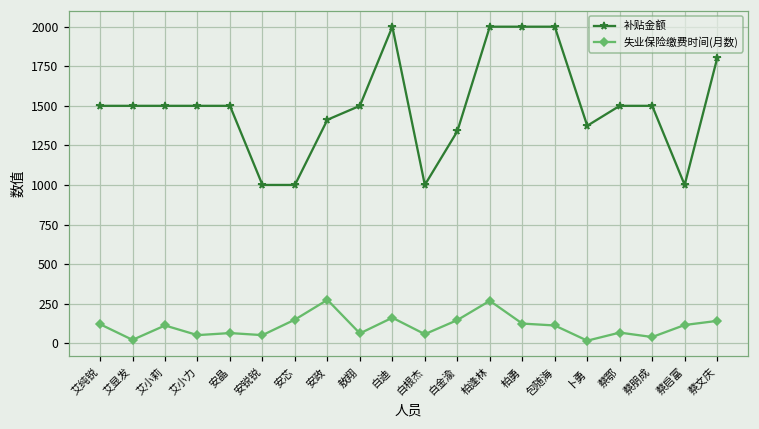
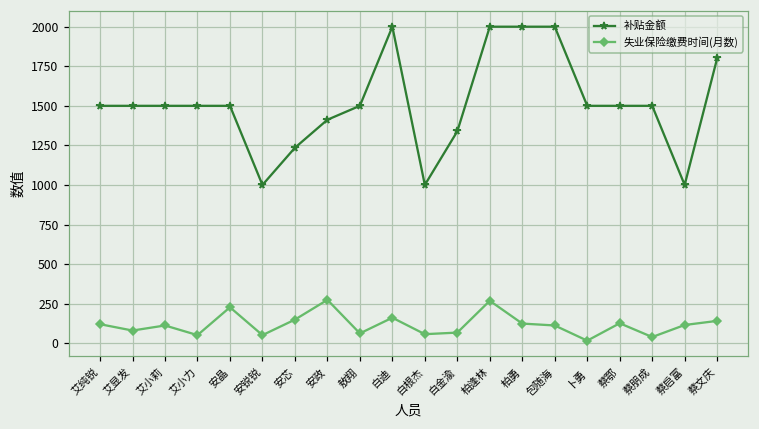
失业保险缴费时间(月数), 艾显发: 20 -> 80
失业保险缴费时间(月数), 安晶: 60 -> 230
补贴金额, 安芯: 1000 -> 1240
失业保险缴费时间(月数), 白金渝: 150 -> 70
补贴金额, 卜勇: 1370 -> 1500
失业保险缴费时间(月数), 蔡鄂: 70 -> 130
